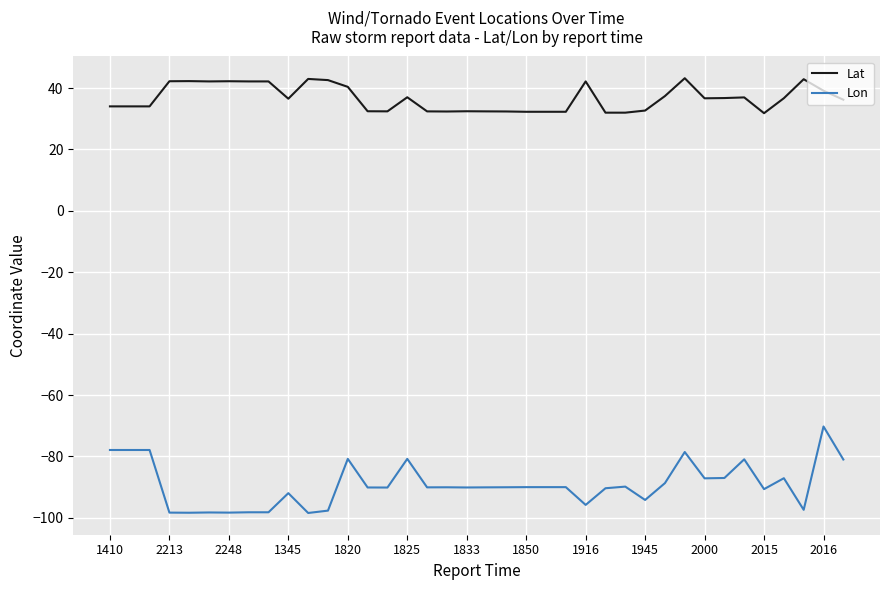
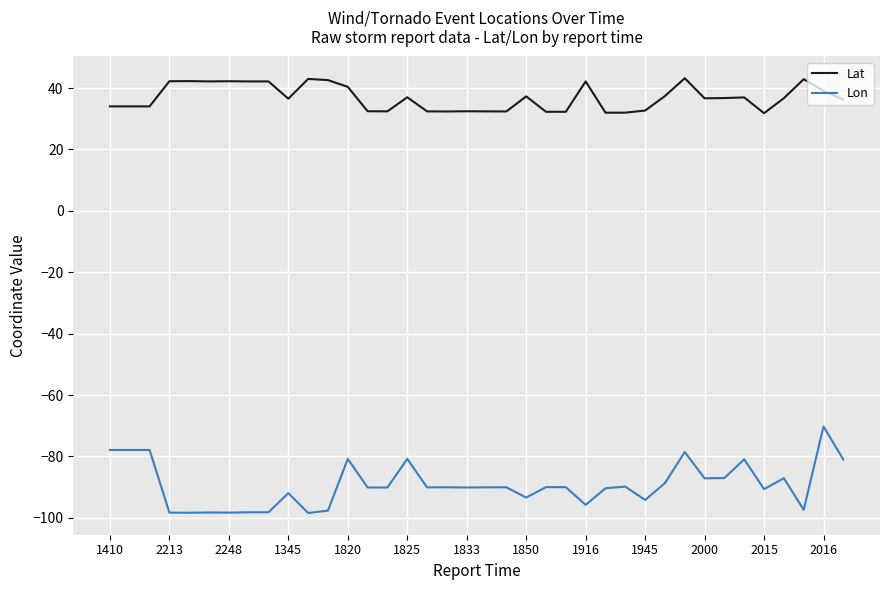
Lat, 1850: 32 -> 37
Lon, 1850: -90 -> -93
